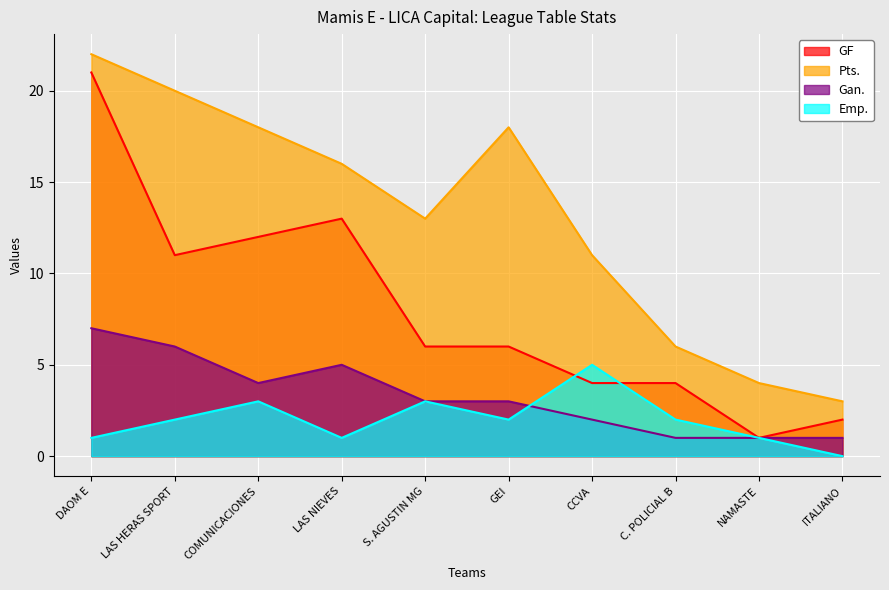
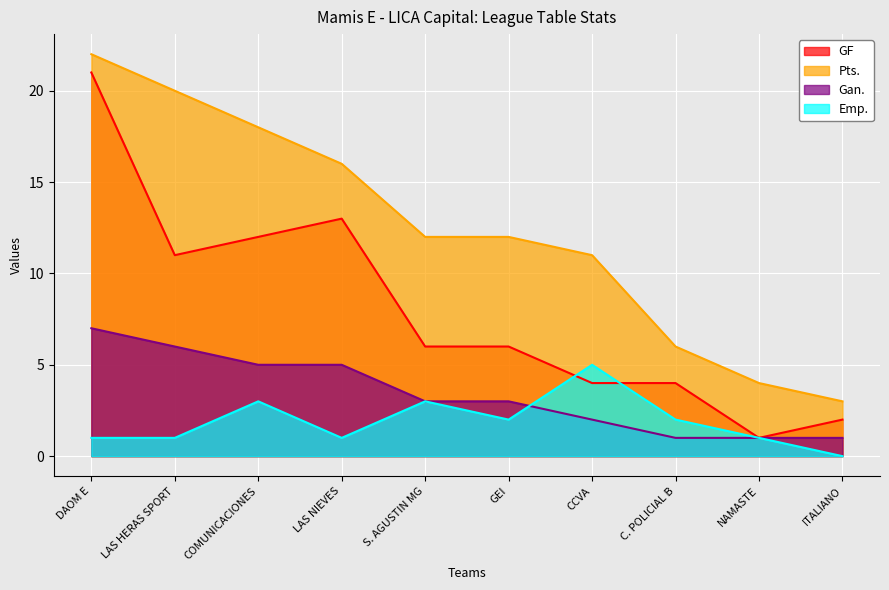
Emp., LAS HERAS SPORT: 2 -> 1
Gan., COMUNICACIONES: 4 -> 5
Pts., S. AGUSTIN MG: 13 -> 12
Pts., GEI: 18 -> 12
